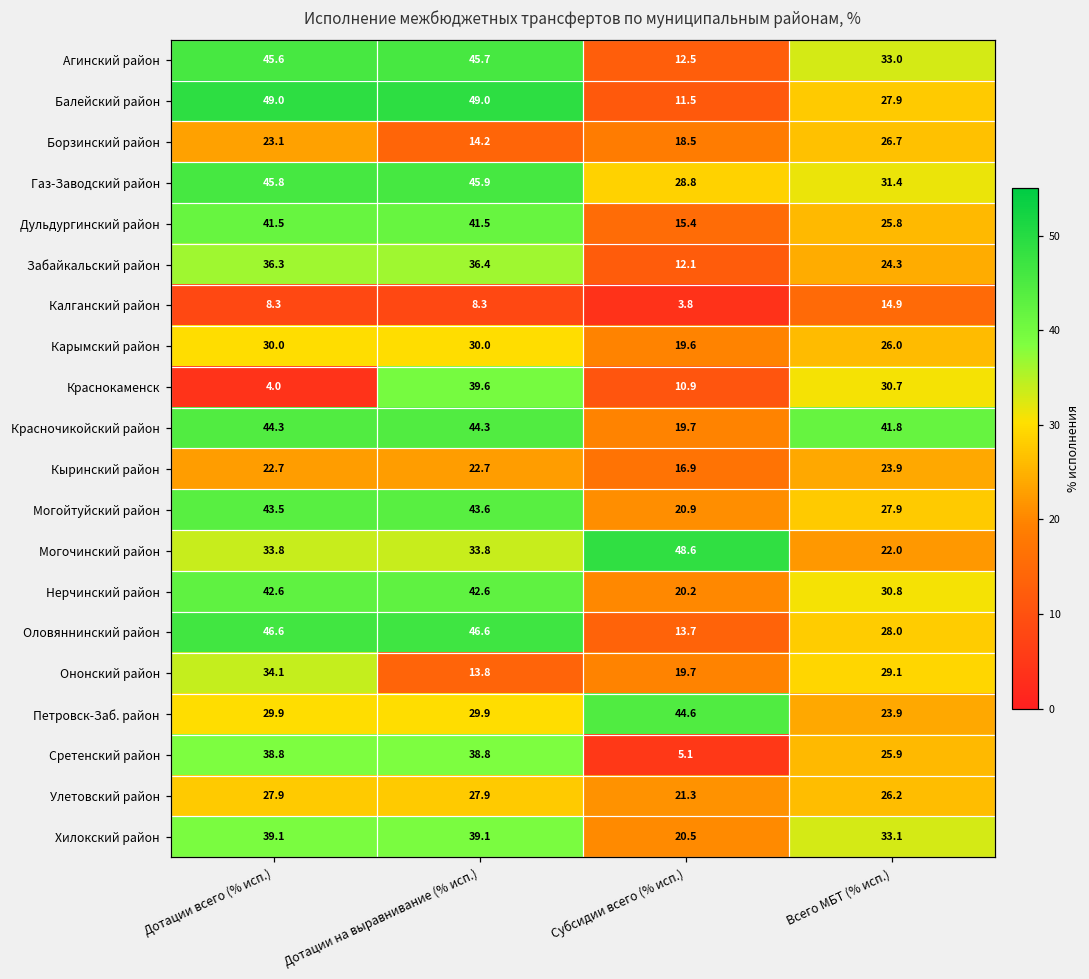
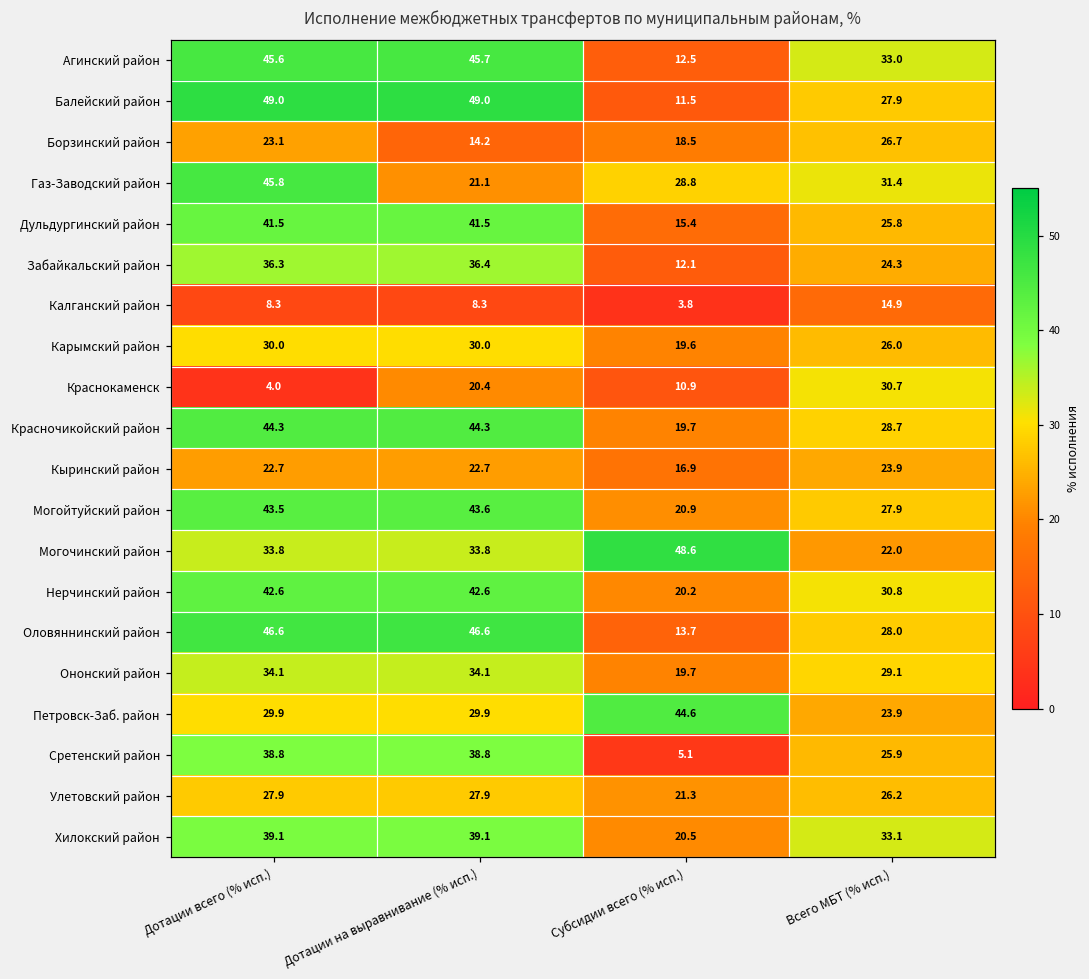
Газ-Заводский район, Дотации на выравнивание (% исп.): 45.9 -> 21.1
Краснокаменск, Дотации на выравнивание (% исп.): 39.6 -> 20.4
Красночикойский район, Всего МБТ (% исп.): 41.8 -> 28.7
Ононский район, Дотации на выравнивание (% исп.): 13.8 -> 34.1
